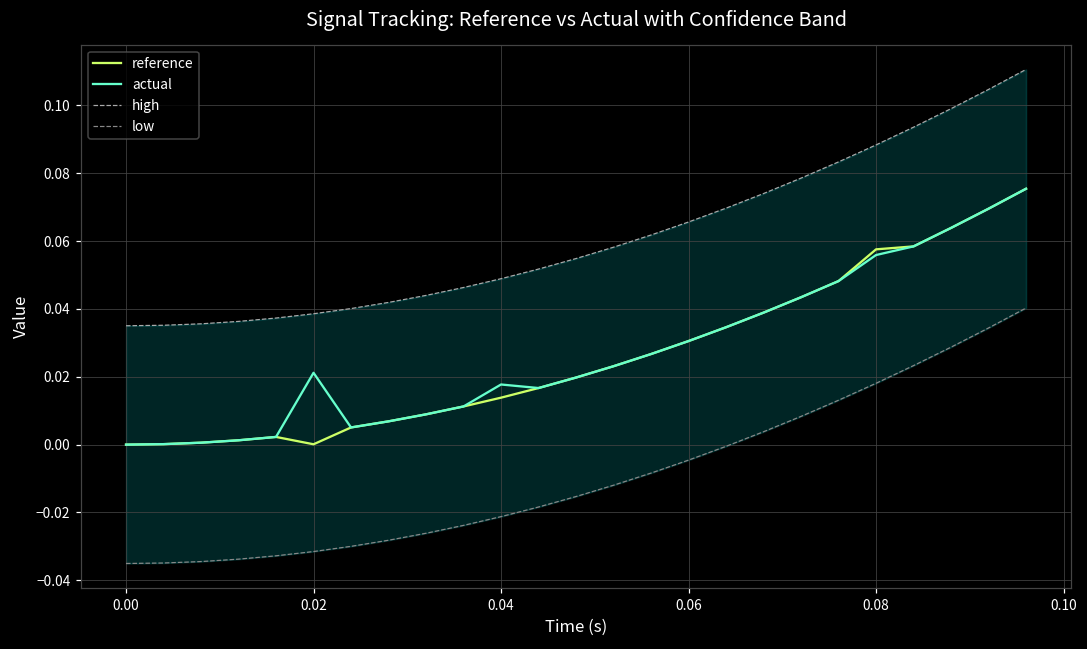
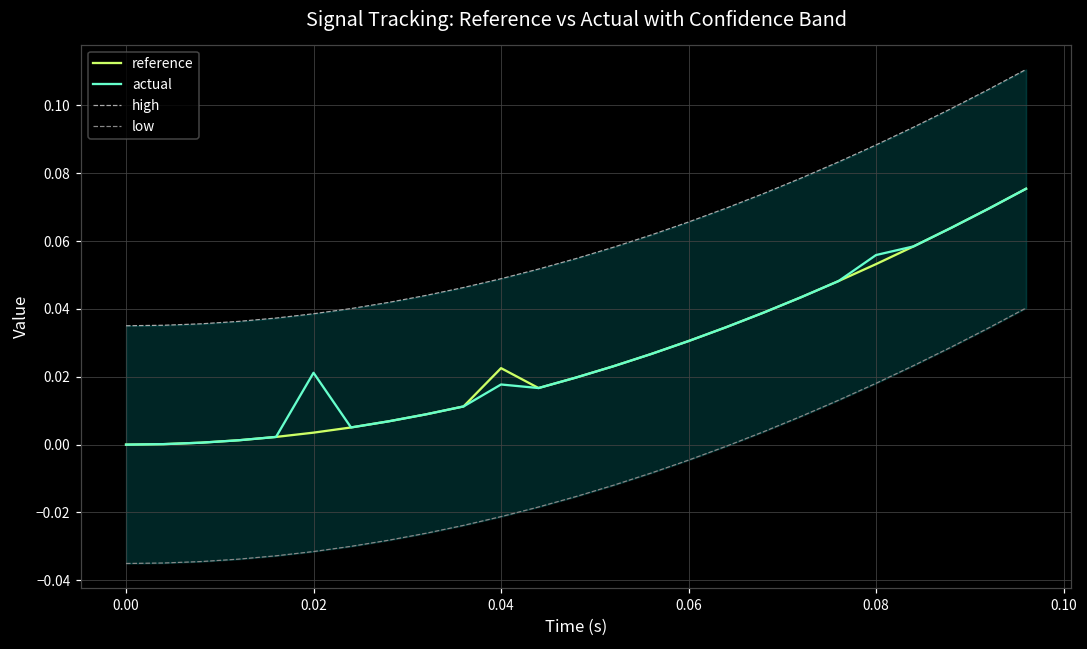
reference, 0.02: 0.000 -> 0.004
reference, 0.04: 0.014 -> 0.023
reference, 0.08: 0.058 -> 0.053
